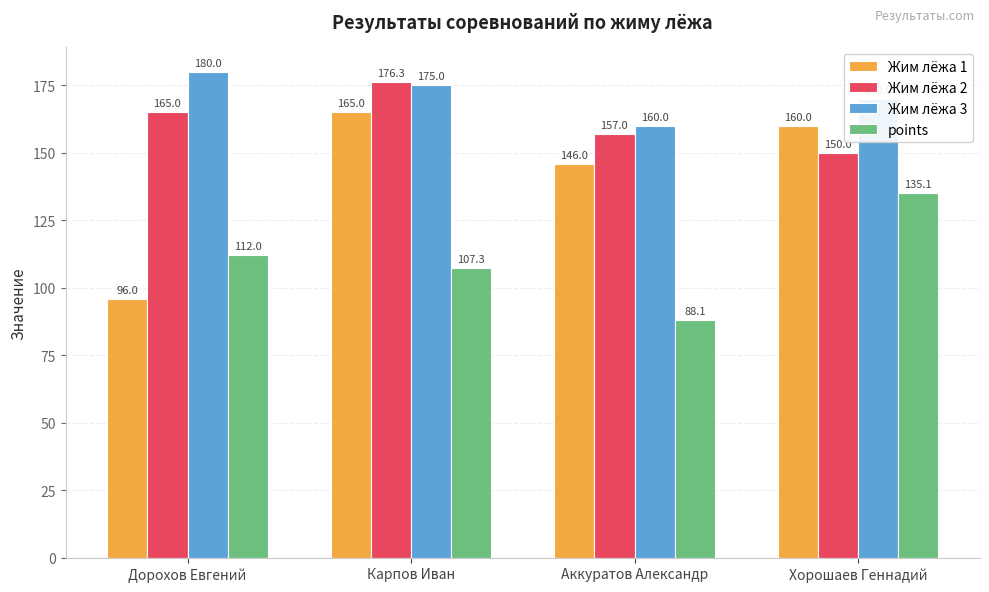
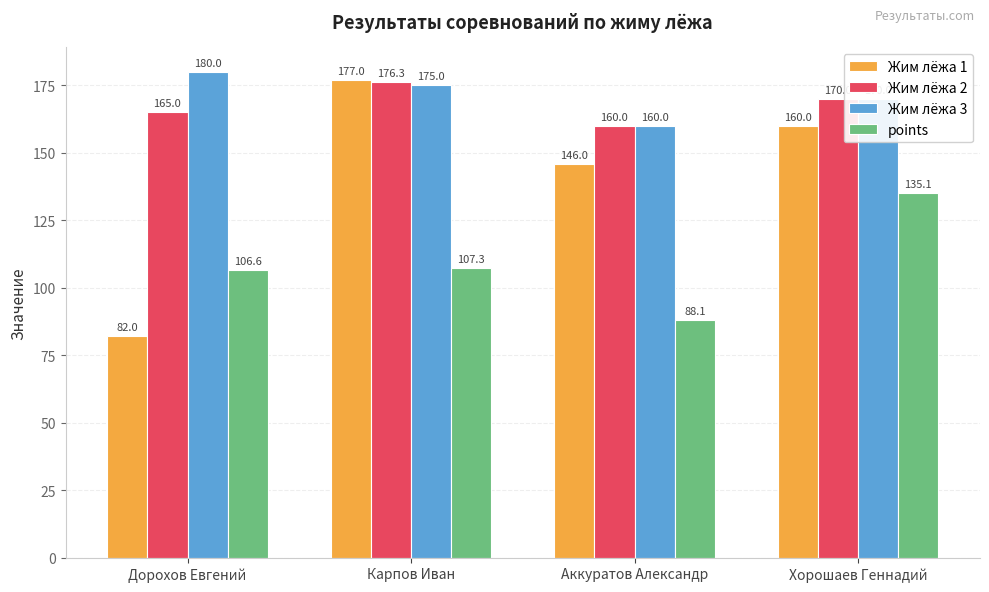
Жим лёжа 1, Дорохов Евгений: 96.0 -> 82.0
points, Дорохов Евгений: 112.0 -> 106.6
Жим лёжа 1, Карпов Иван: 165.0 -> 177.0
Жим лёжа 2, Аккуратов Александр: 157.0 -> 160.0
Жим лёжа 2, Хорошаев Геннадий: 150 -> 170
